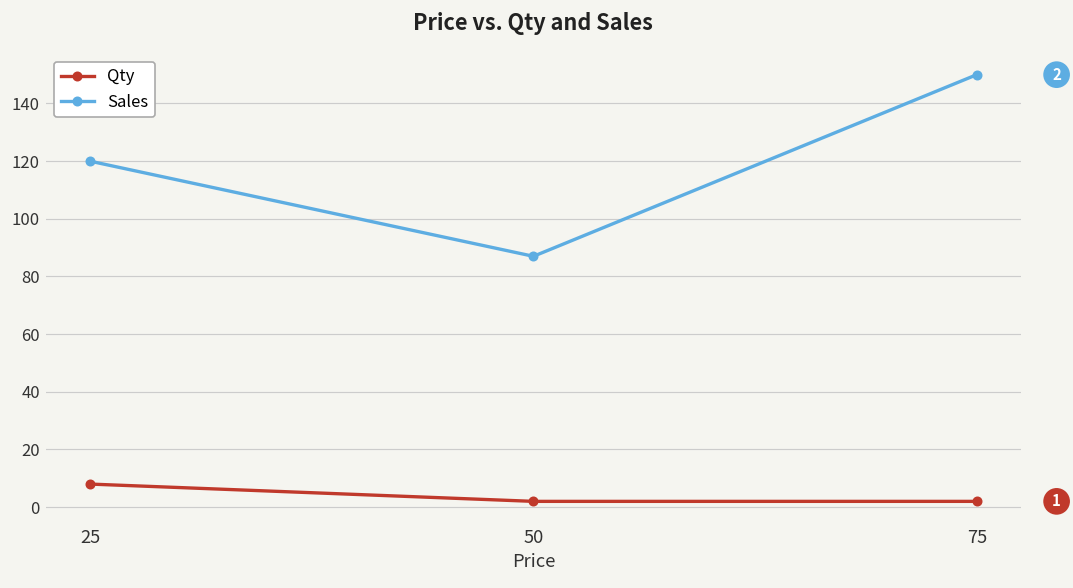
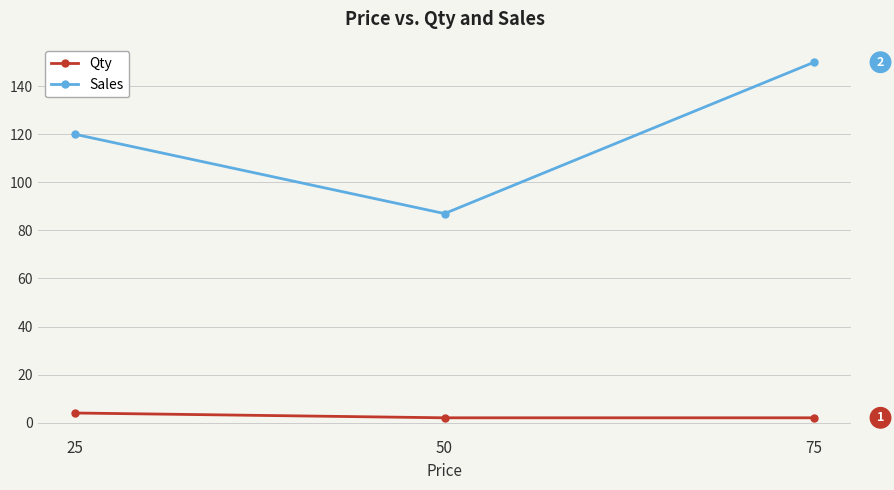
Qty, 25: 8 -> 4
